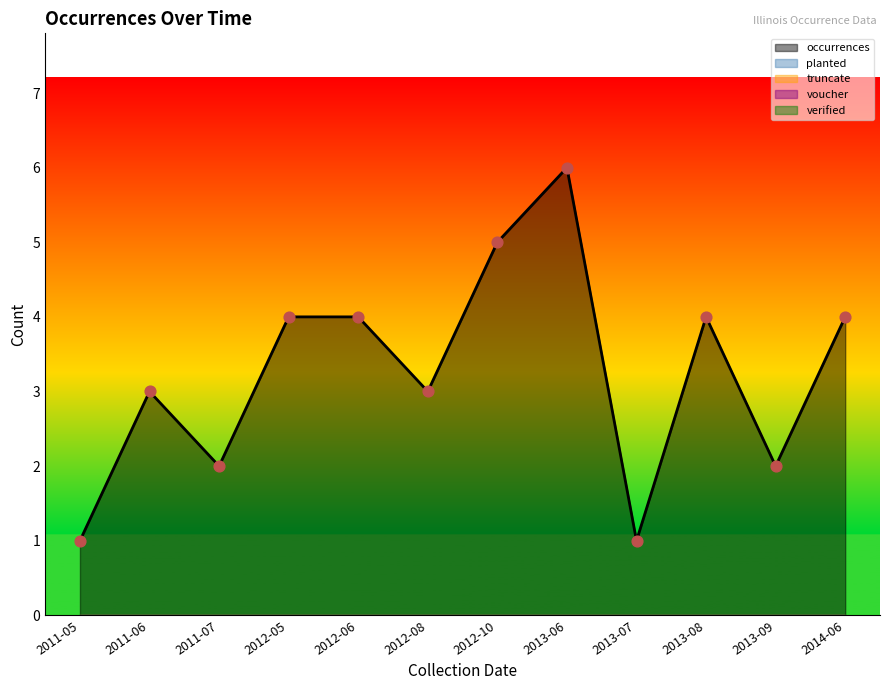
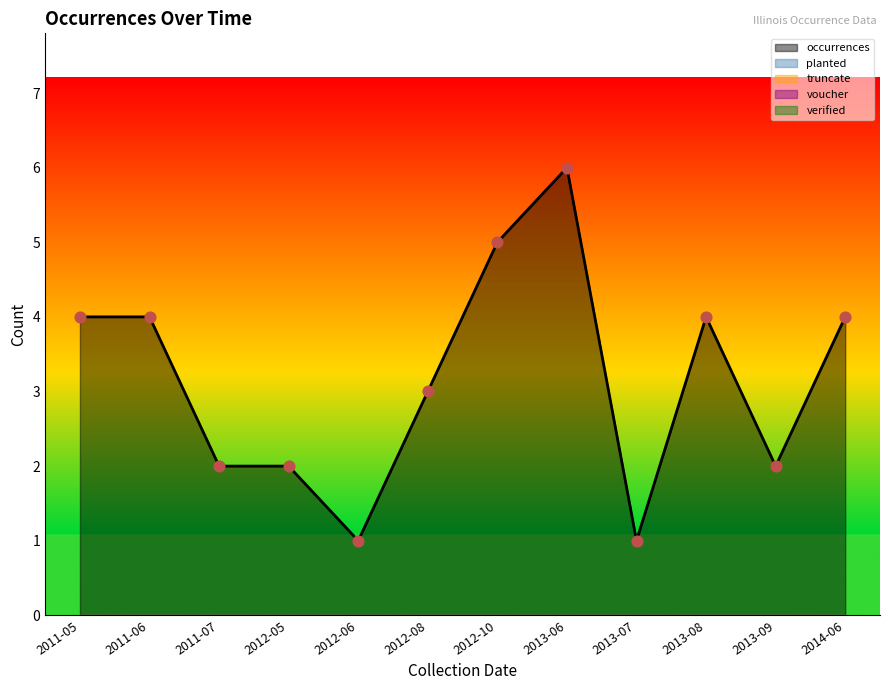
occurrences, 2011-05: 1 -> 4
occurrences, 2011-06: 3 -> 4
occurrences, 2012-05: 4 -> 2
occurrences, 2012-06: 4 -> 1
